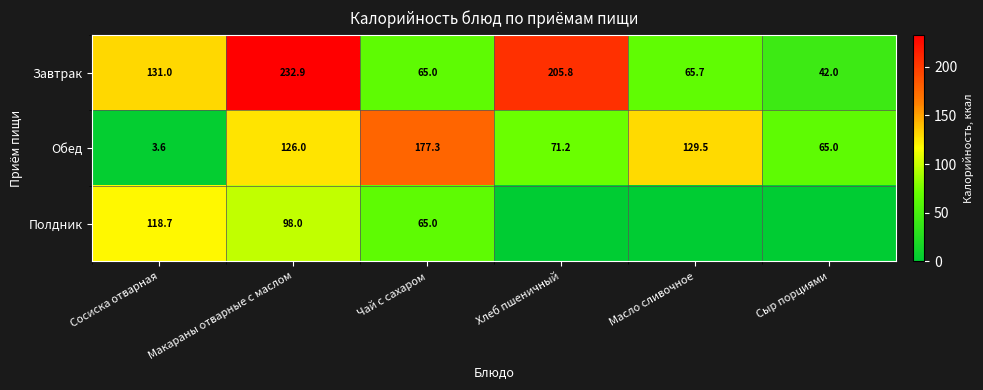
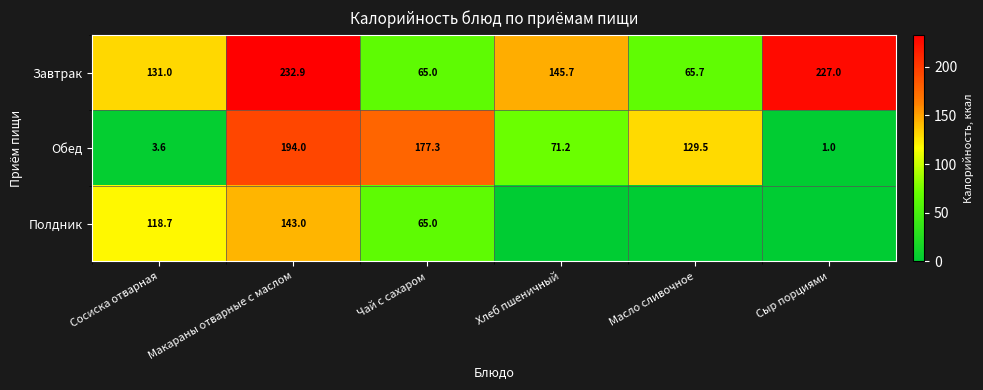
Завтрак, Хлеб пшеничный: 205.8 -> 145.7
Завтрак, Сыр порциями: 42.0 -> 227.0
Обед, Макараны отварные с маслом: 126.0 -> 194.0
Обед, Сыр порциями: 65.0 -> 1.0
Полдник, Макараны отварные с маслом: 98.0 -> 143.0
